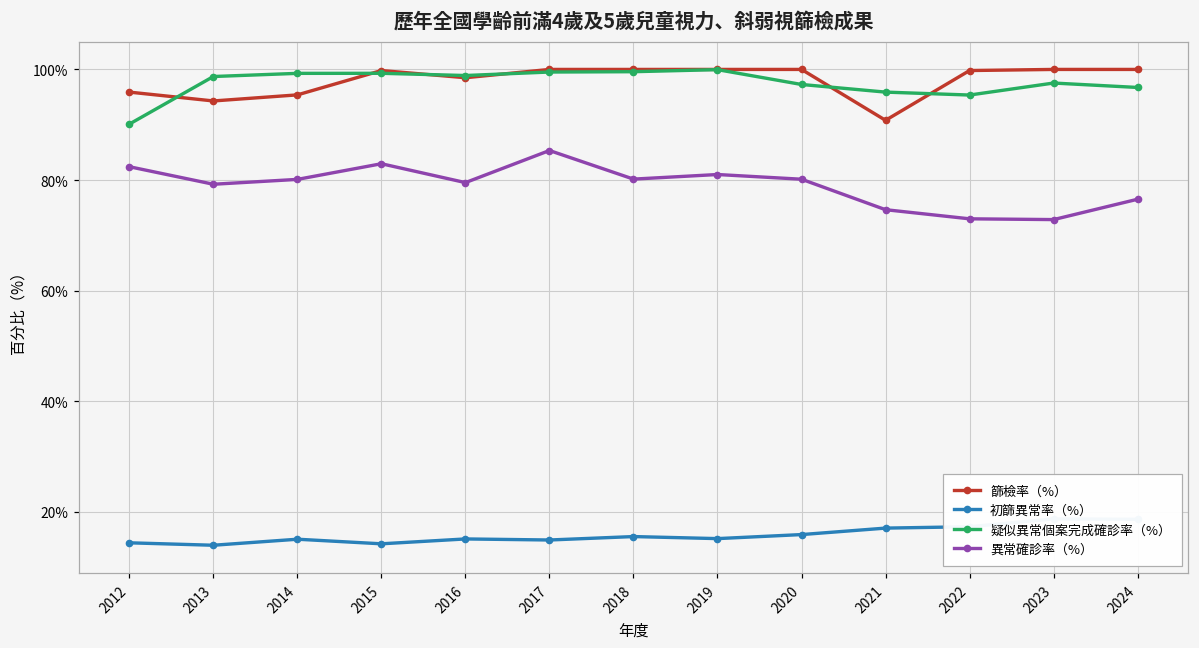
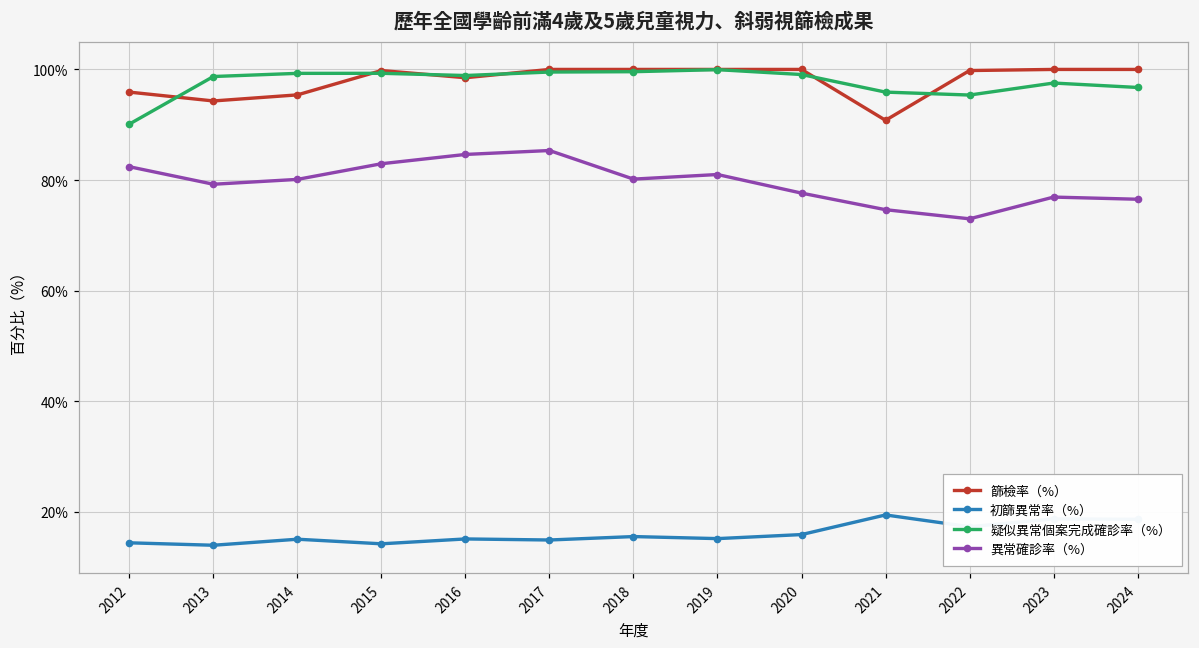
異常確診率（%）, 2016: 80% -> 85%
疑似異常個案完成確診率（%）, 2020: 97% -> 99%
異常確診率（%）, 2020: 80% -> 78%
初篩異常率（%）, 2021: 17% -> 19%
異常確診率（%）, 2023: 73% -> 77%
